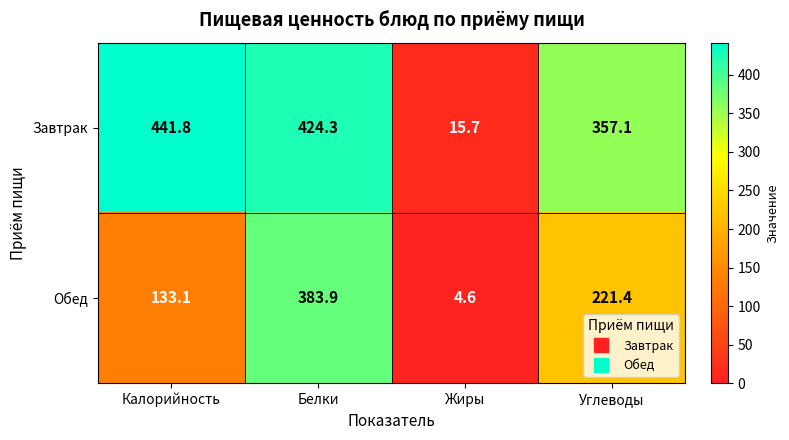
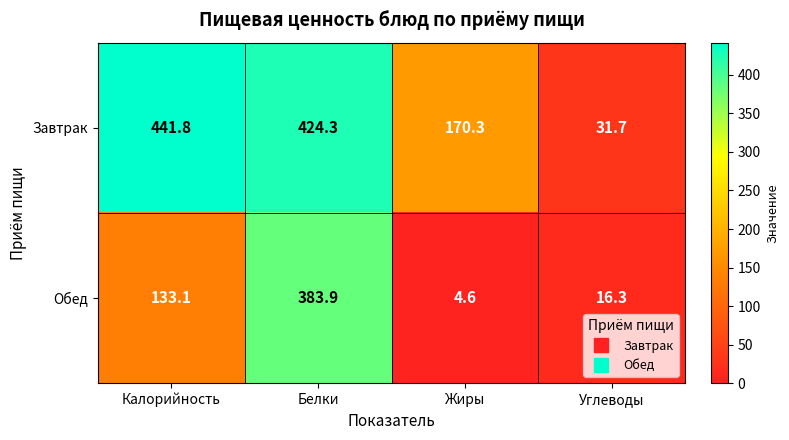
Завтрак, Жиры: 15.7 -> 170.3
Завтрак, Углеводы: 357.1 -> 31.7
Обед, Углеводы: 221.4 -> 16.3
